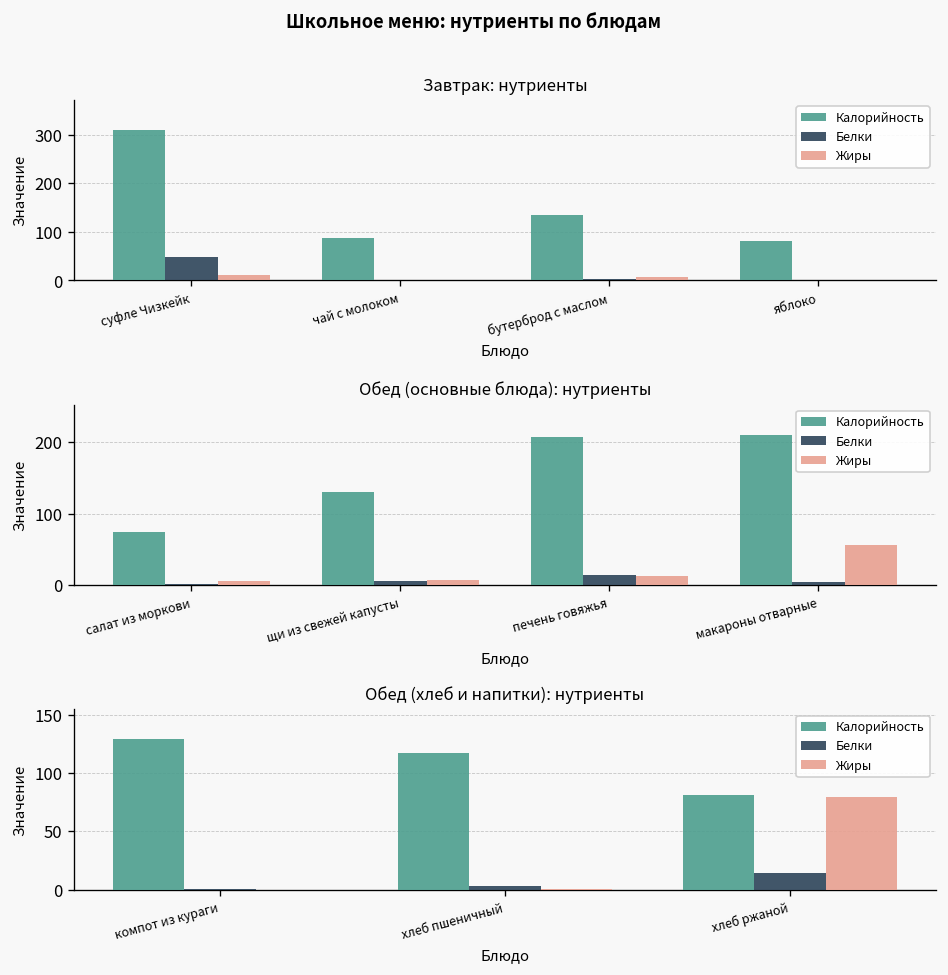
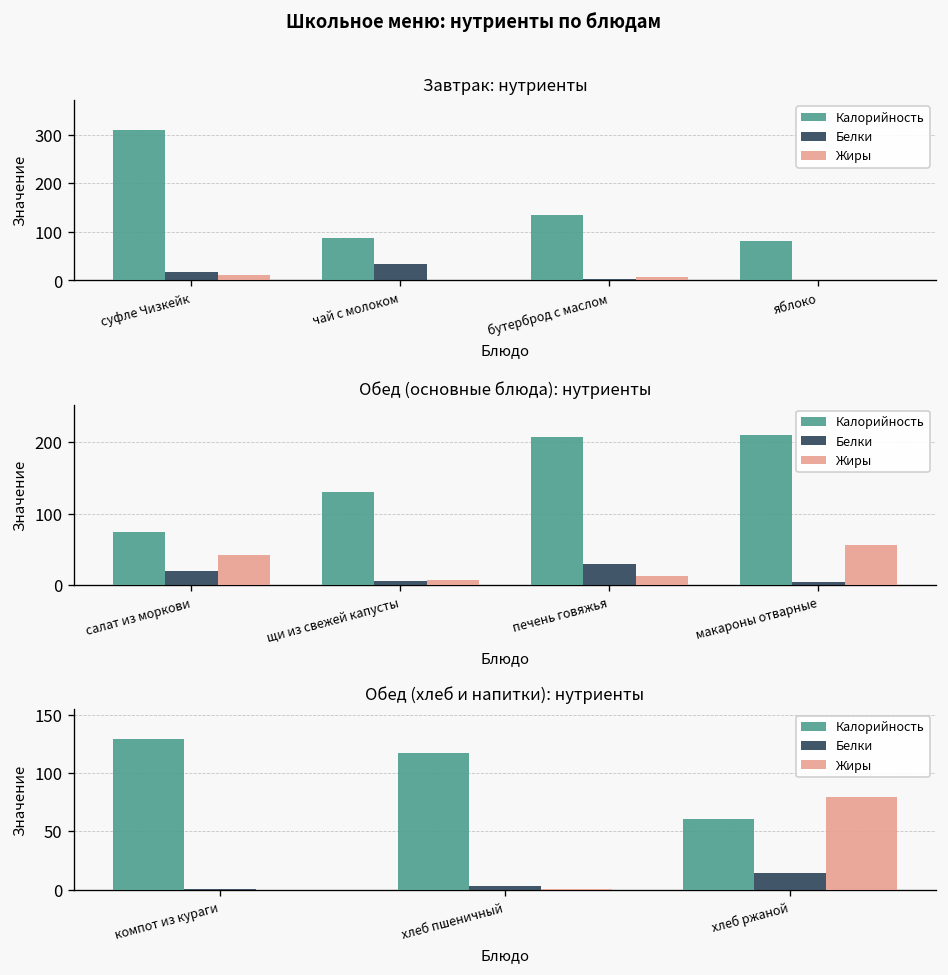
Завтрак: нутриенты, Белки, суфле Чизкейк: 50 -> 20
Завтрак: нутриенты, Белки, чай с молоком: 0 -> 30
Обед (основные блюда): нутриенты, Белки, салат из моркови: 0 -> 20
Обед (основные блюда): нутриенты, Жиры, салат из моркови: 10 -> 40
Обед (основные блюда): нутриенты, Белки, печень говяжья: 10 -> 30
Обед (хлеб и напитки): нутриенты, Калорийность, хлеб ржаной: 80 -> 60
